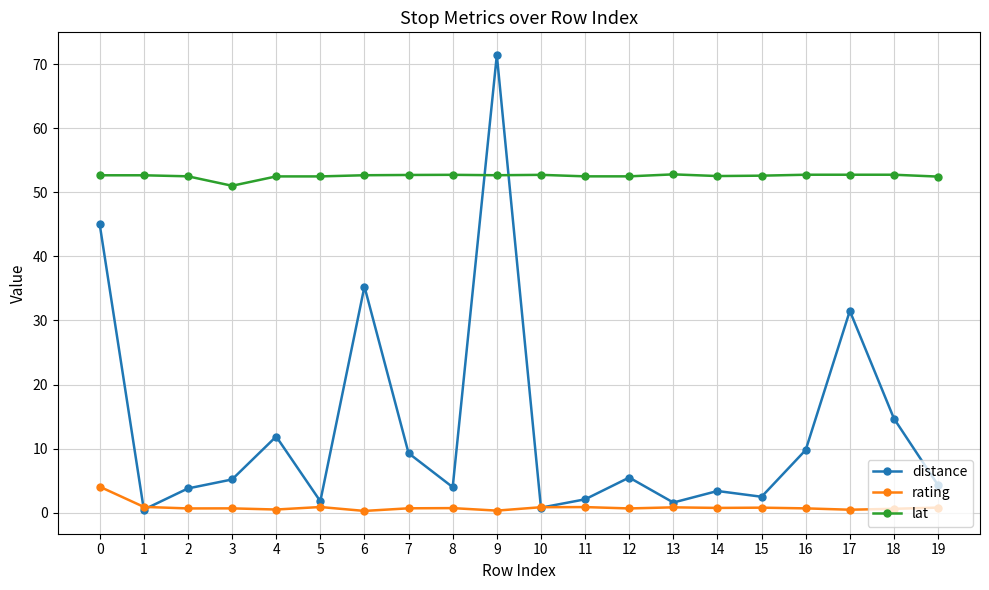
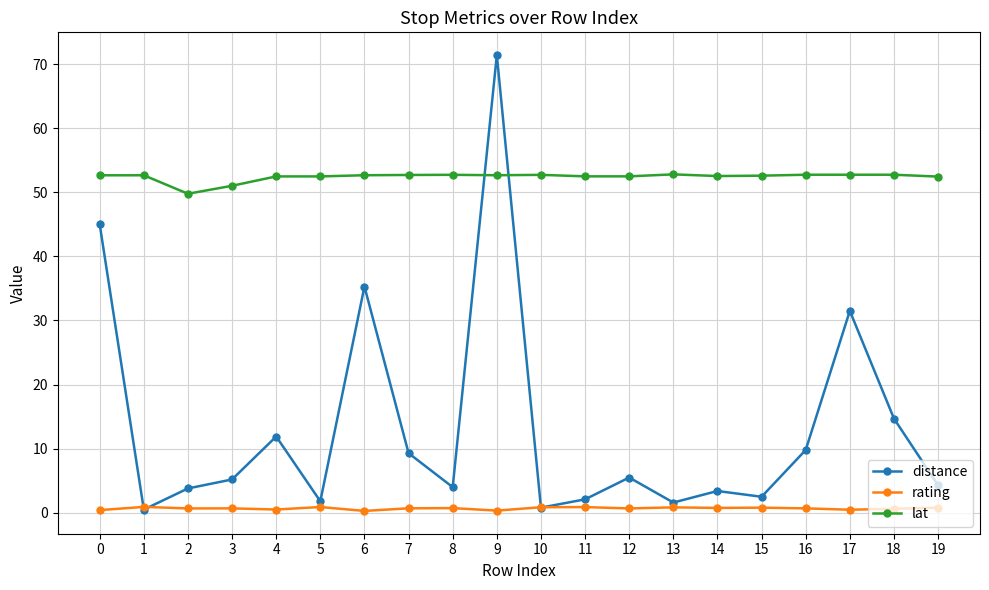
rating, 0: 4 -> 0
lat, 2: 52 -> 50
